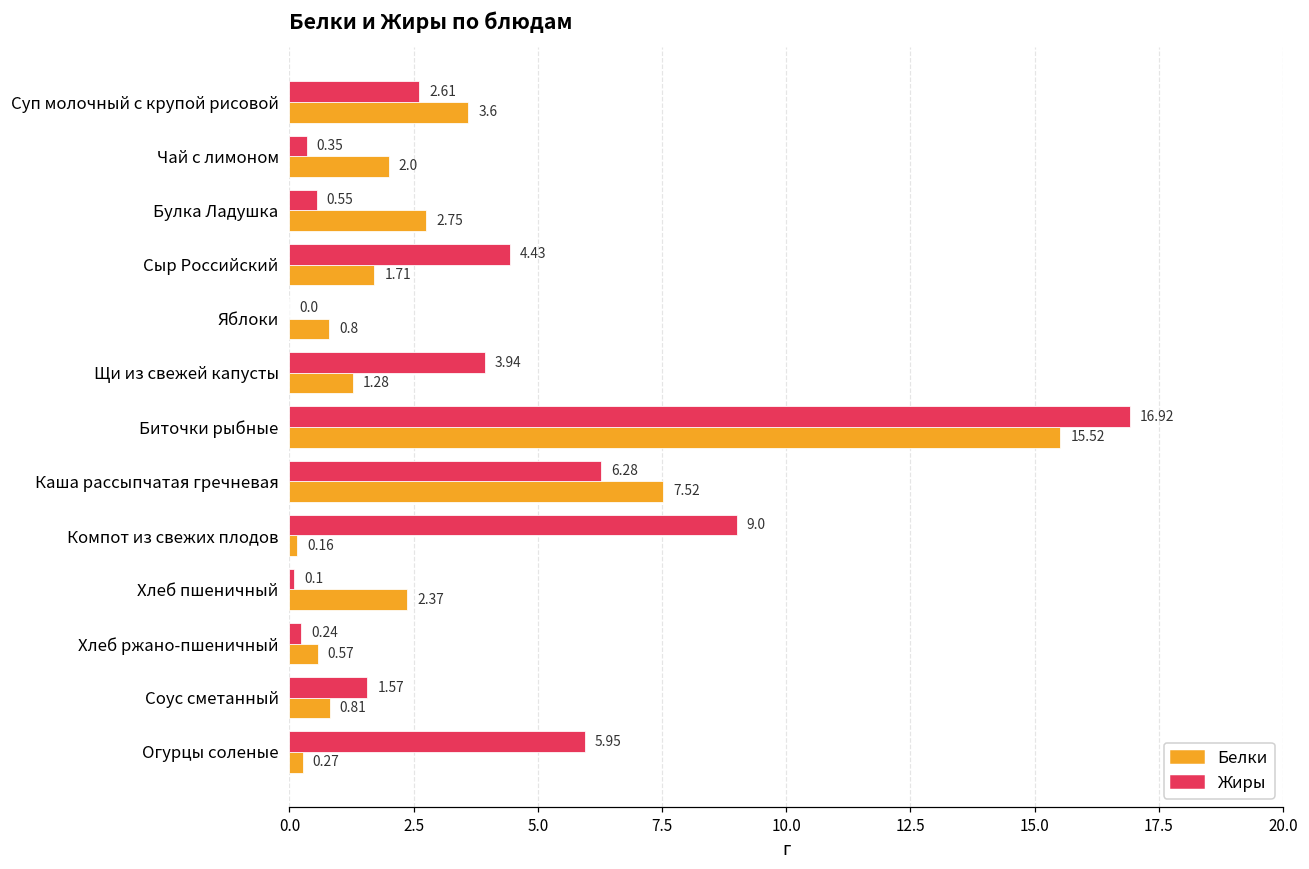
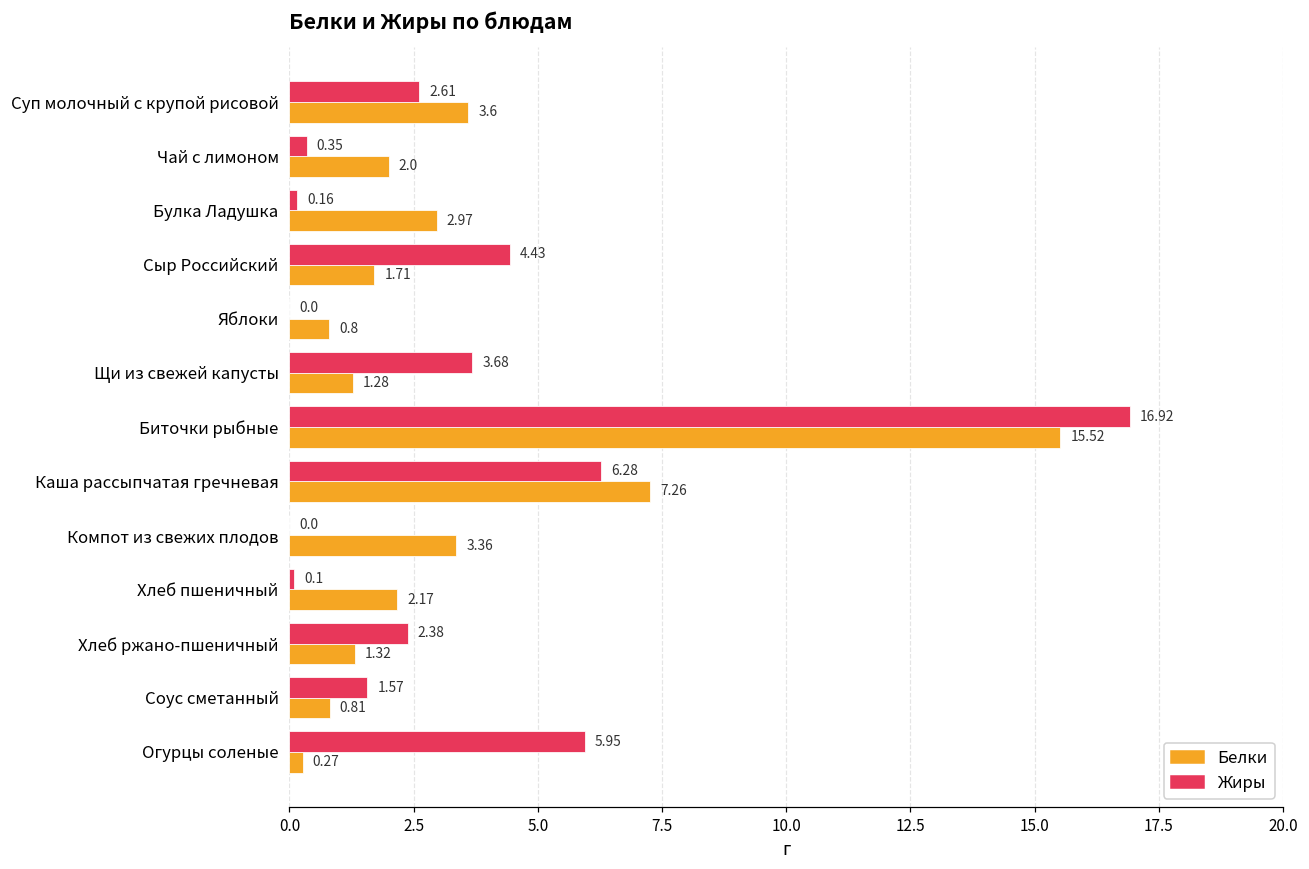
Жиры, Булка Ладушка: 0.55 -> 0.16
Белки, Булка Ладушка: 2.75 -> 2.97
Жиры, Щи из свежей капусты: 3.94 -> 3.68
Белки, Каша рассыпчатая гречневая: 7.52 -> 7.26
Жиры, Компот из свежих плодов: 9.0 -> 0.0
Белки, Компот из свежих плодов: 0.16 -> 3.36
Белки, Хлеб пшеничный: 2.37 -> 2.17
Жиры, Хлеб ржано-пшеничный: 0.24 -> 2.38
Белки, Хлеб ржано-пшеничный: 0.57 -> 1.32
